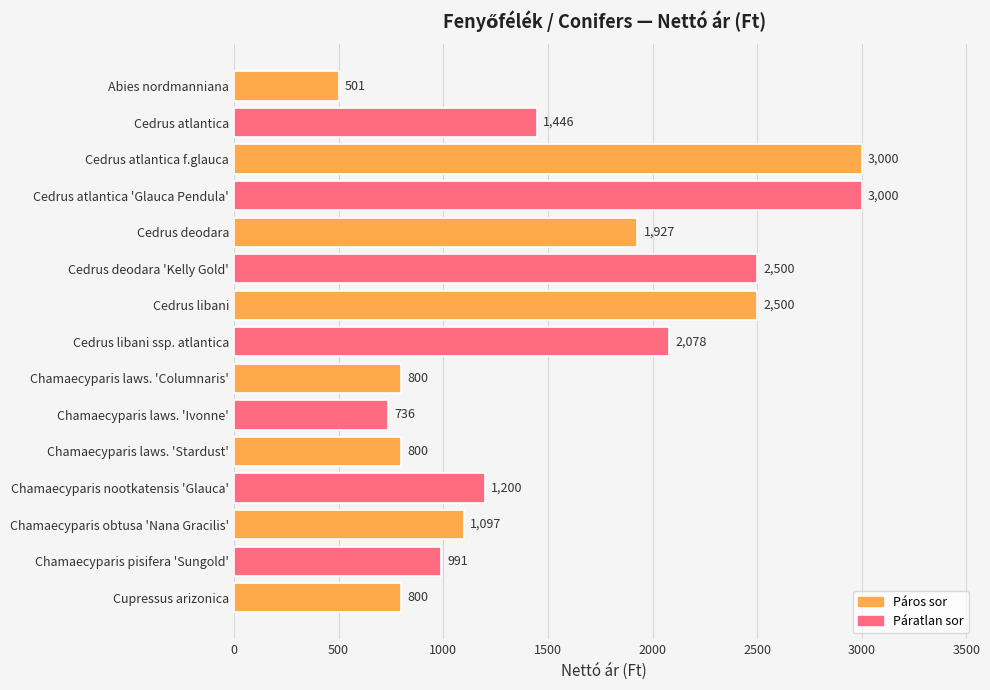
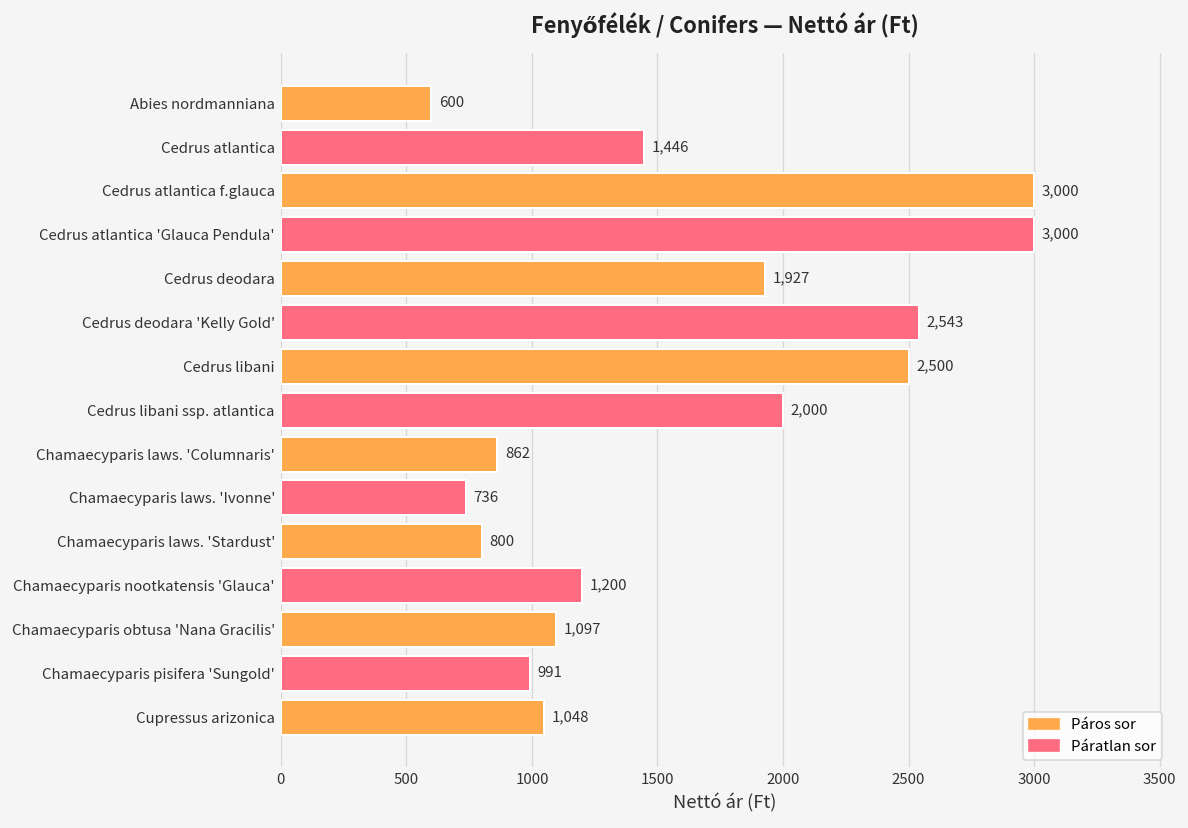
Abies nordmanniana: 501 -> 600
Cedrus deodara 'Kelly Gold': 2,500 -> 2,543
Cedrus libani ssp. atlantica: 2,078 -> 2,000
Chamaecyparis laws. 'Columnaris': 800 -> 862
Cupressus arizonica: 800 -> 1,048
